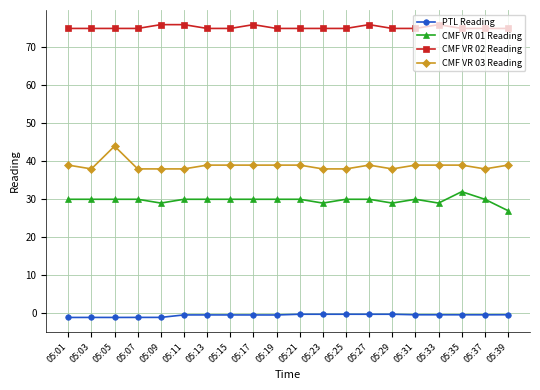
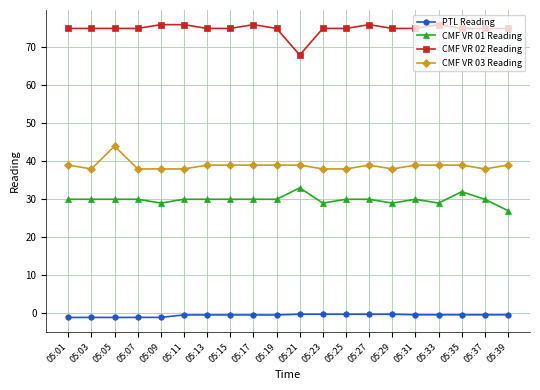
CMF VR 01 Reading, 05:21: 30 -> 33
CMF VR 02 Reading, 05:21: 75 -> 68
